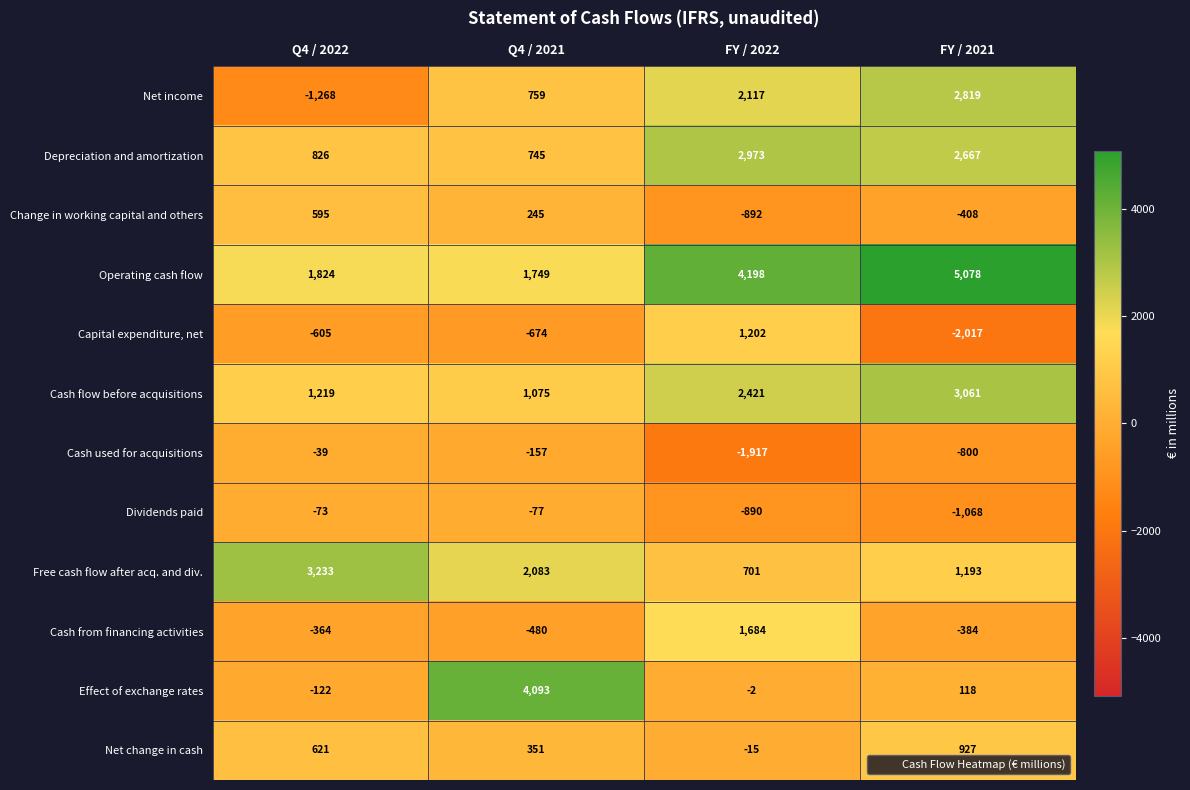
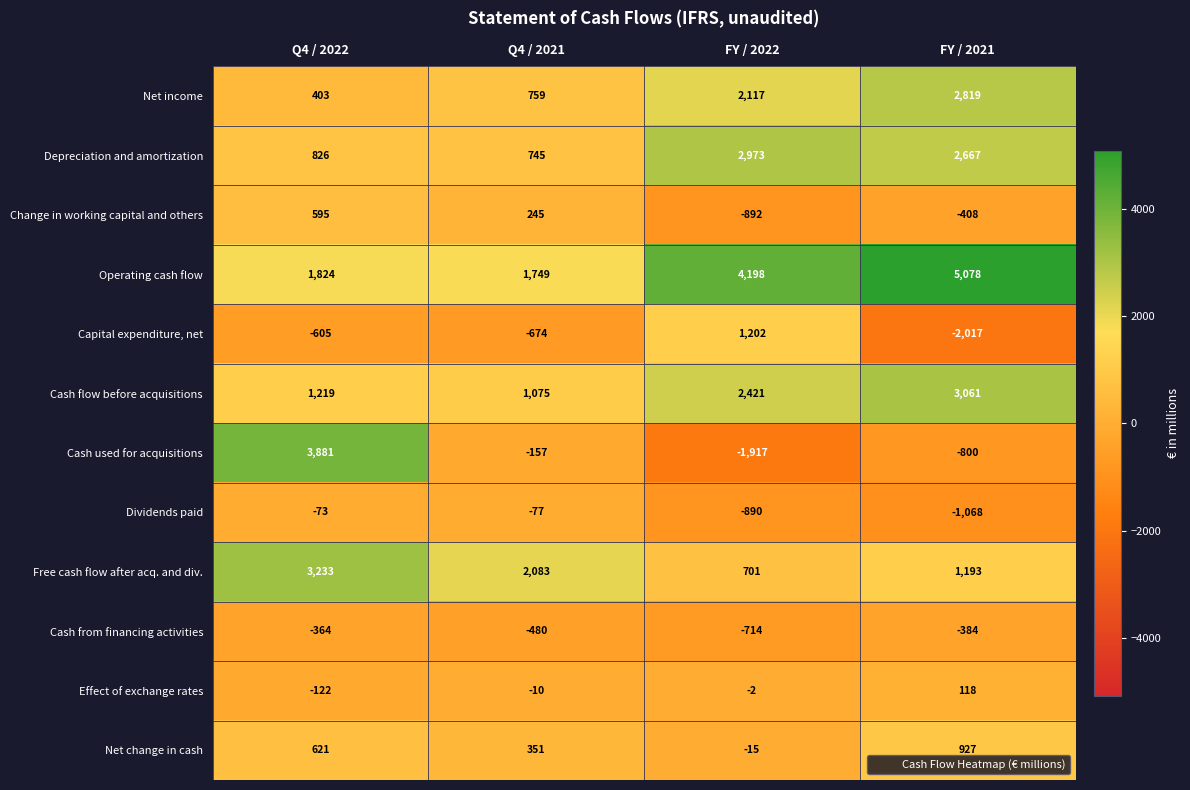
Net income, Q4 / 2022: -1,268 -> 403
Cash used for acquisitions, Q4 / 2022: -39 -> 3,881
Cash from financing activities, FY / 2022: 1,684 -> -714
Effect of exchange rates, Q4 / 2021: 4,093 -> -10
